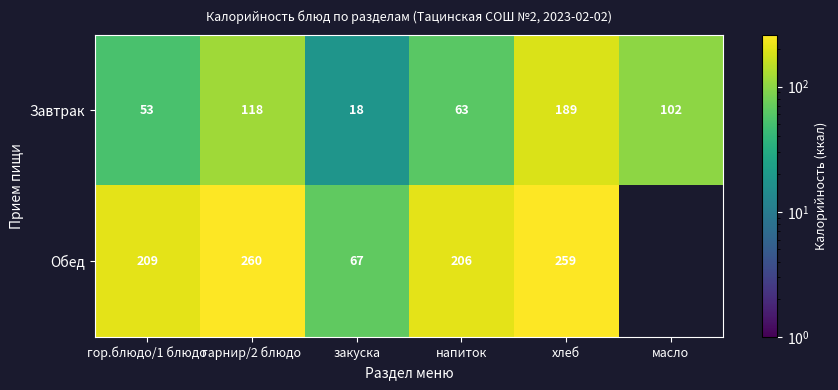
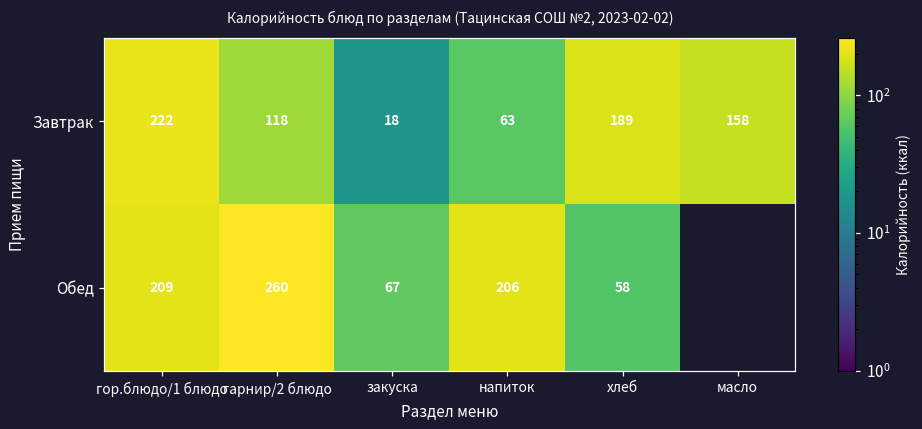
Завтрак, гор.блюдо/1 блюдо: 53 -> 222
Завтрак, масло: 102 -> 158
Обед, хлеб: 259 -> 58
